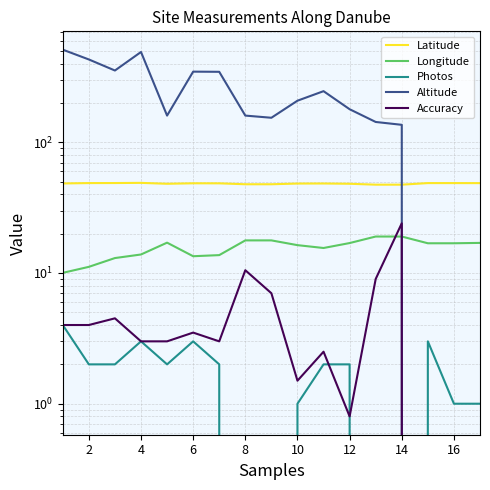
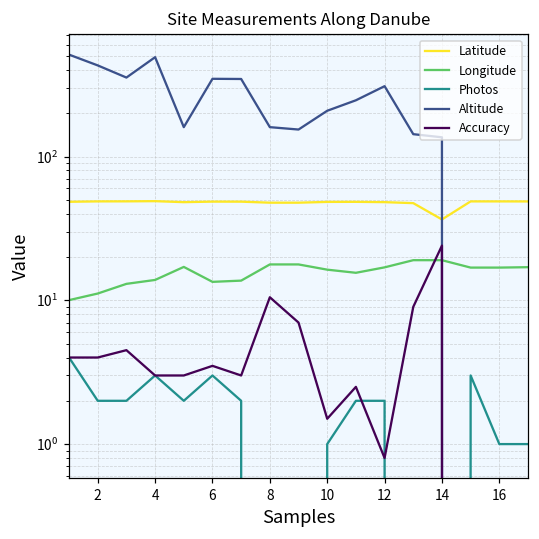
Altitude, 12: 180 -> 310
Latitude, 14: 47 -> 36
